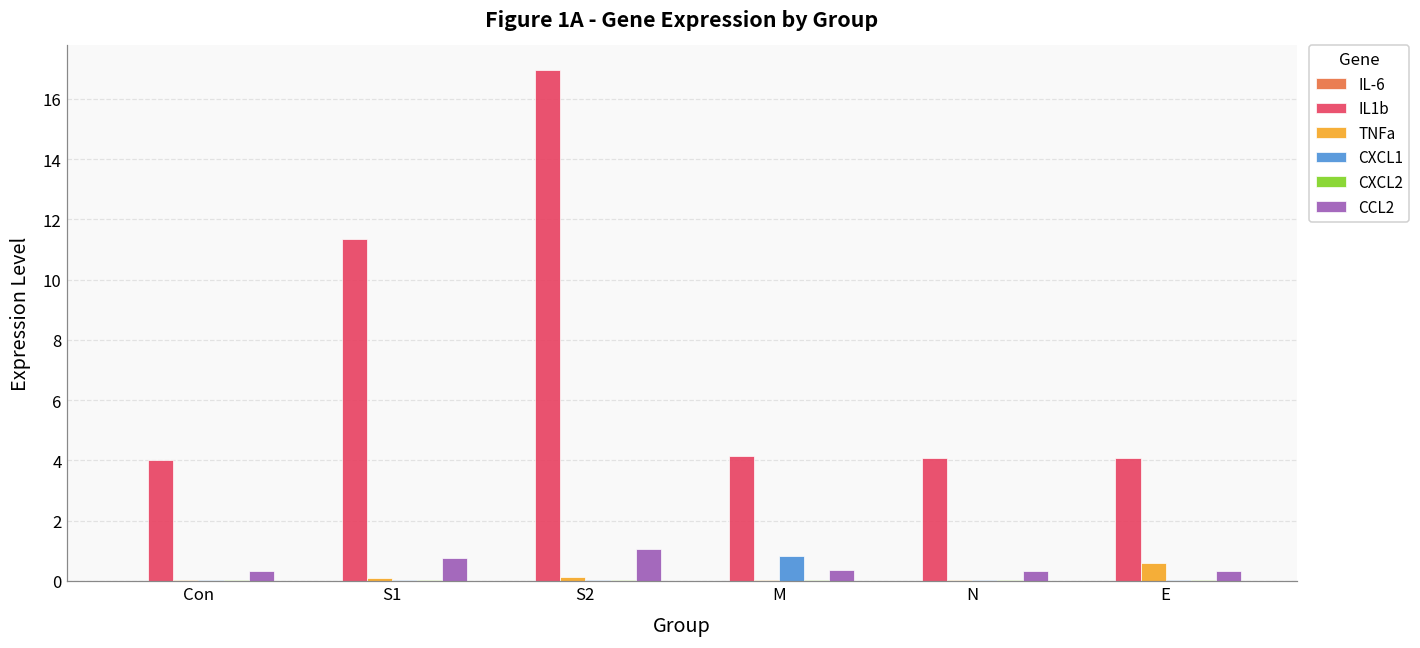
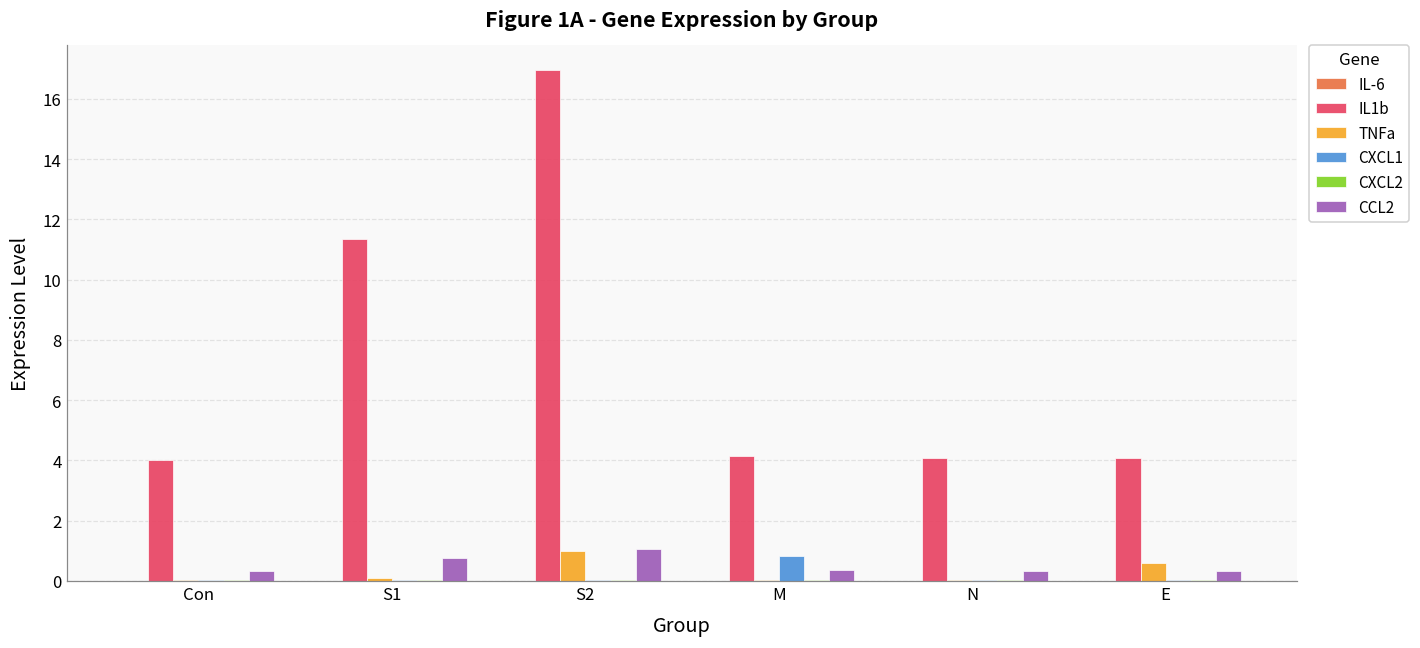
TNFa, S2: 0.1 -> 1.0
